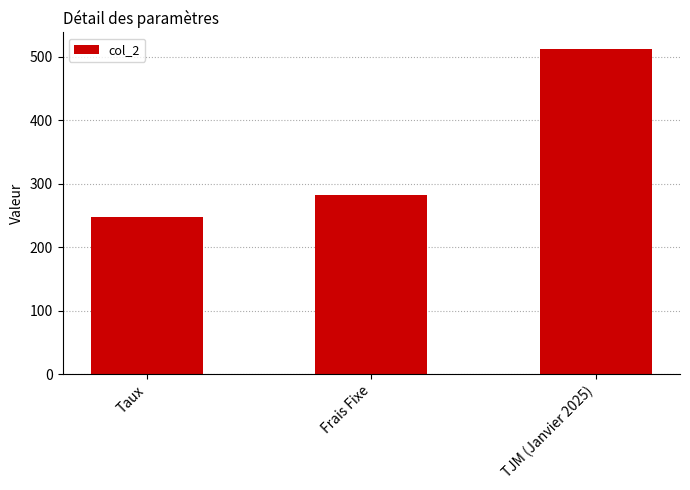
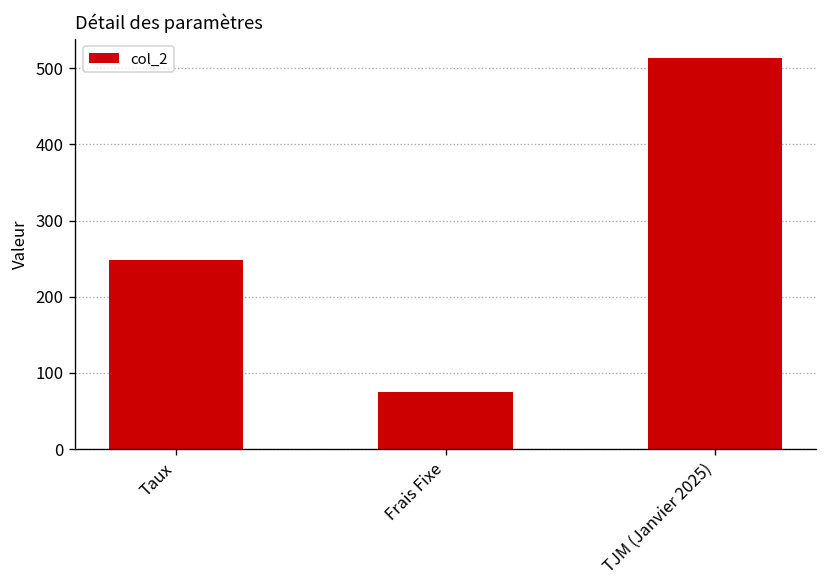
Frais Fixe: 280 -> 80
